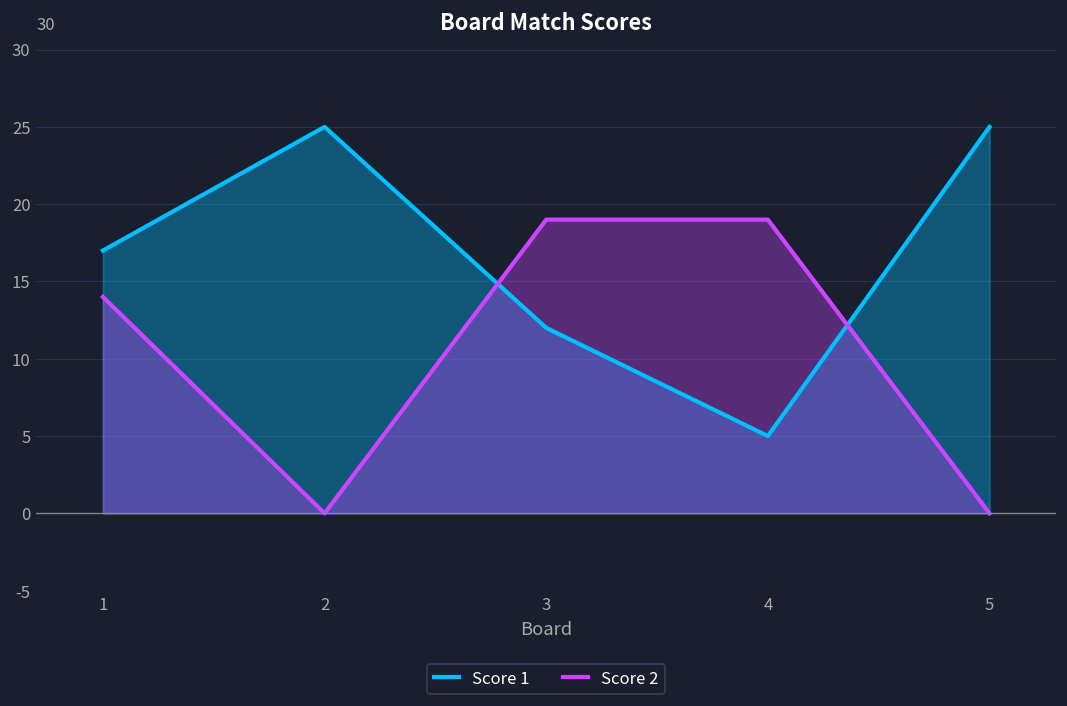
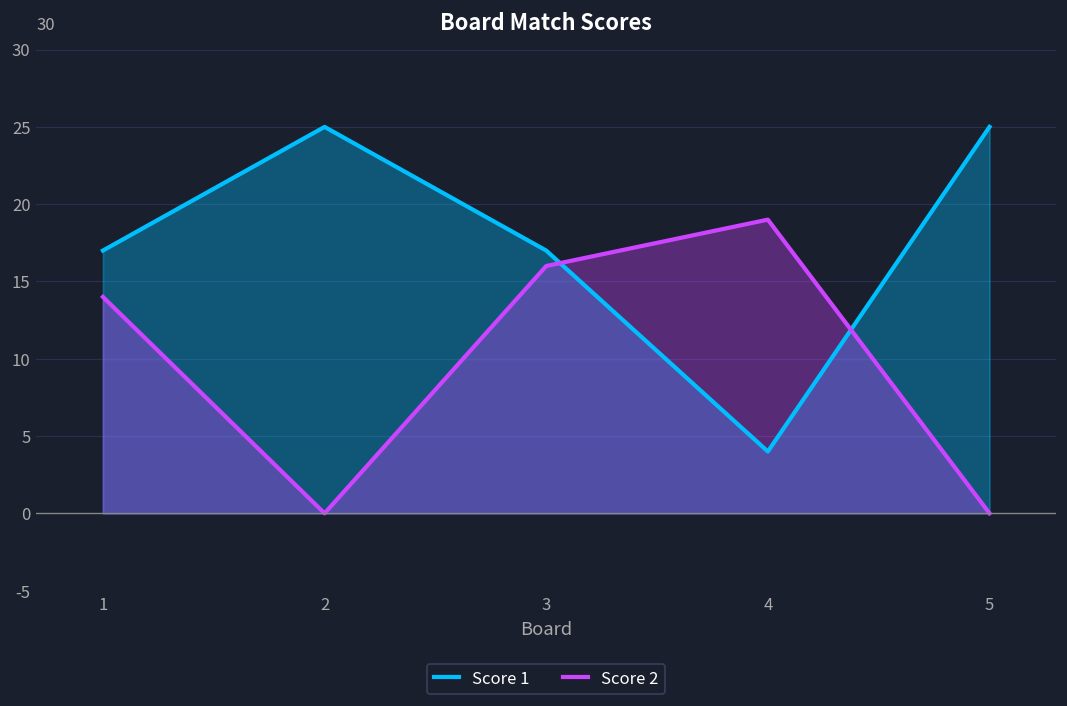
Score 1, 3: 12 -> 17
Score 2, 3: 19 -> 16
Score 1, 4: 5 -> 4
